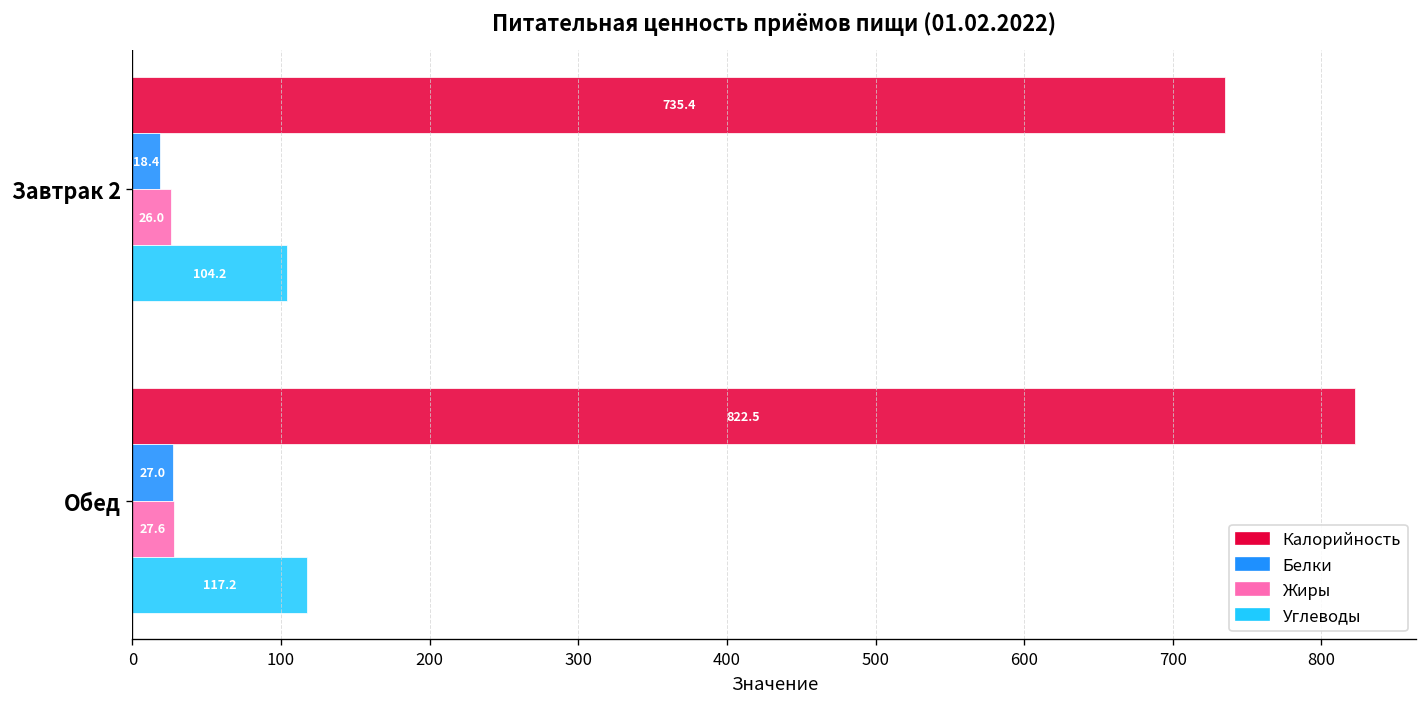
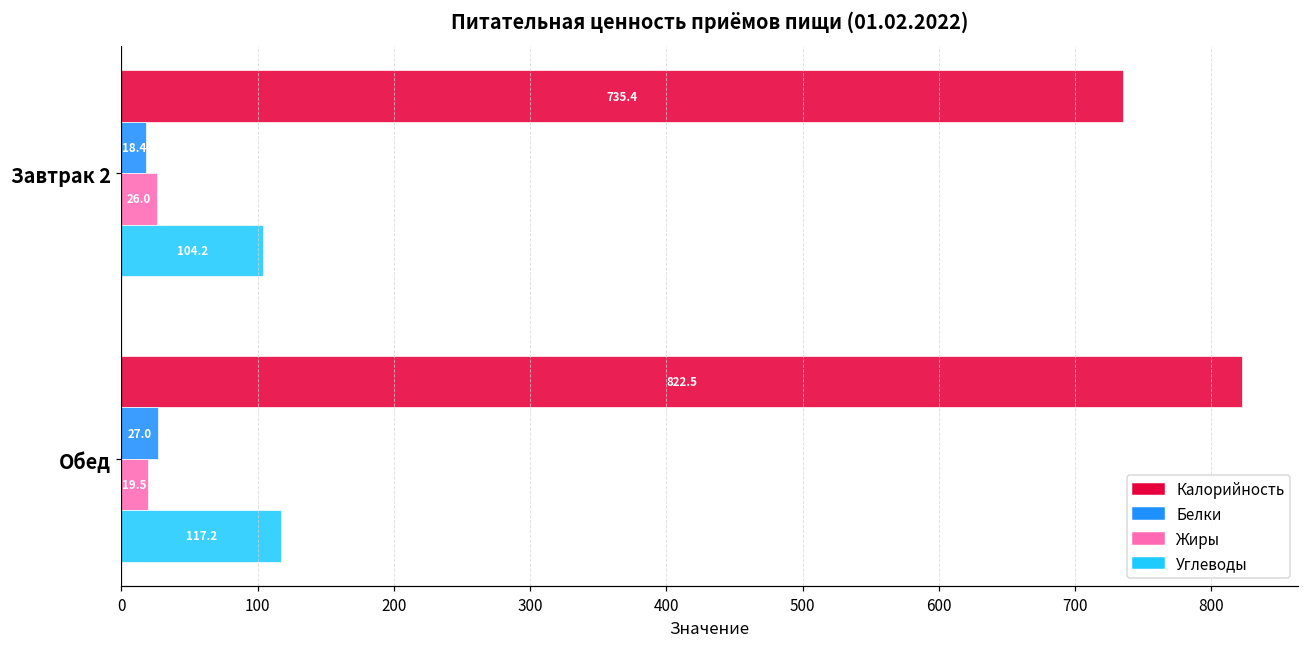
Жиры, Обед: 27.6 -> 19.5
